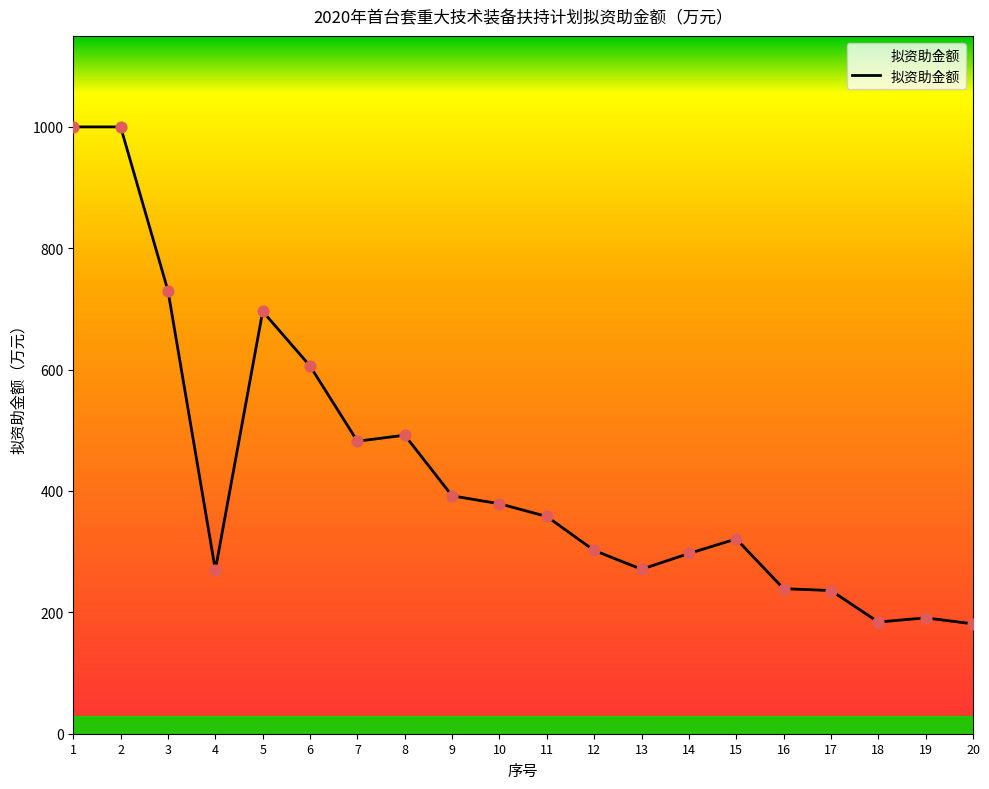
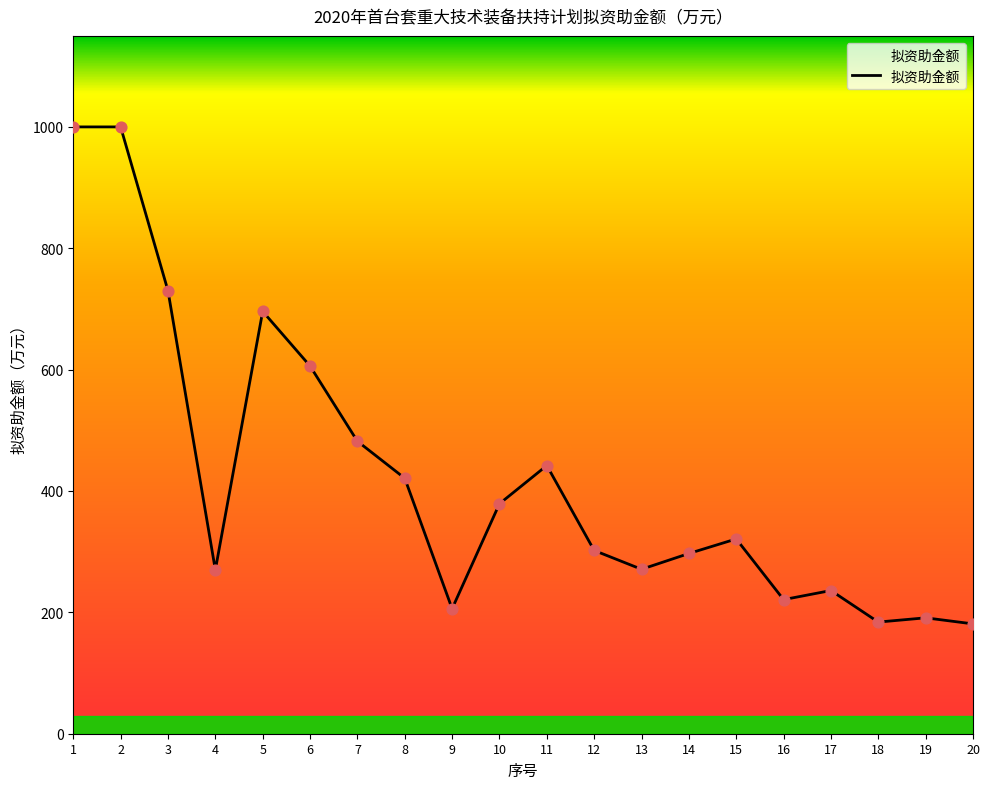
8: 490 -> 420
9: 390 -> 210
11: 360 -> 440
16: 240 -> 220
